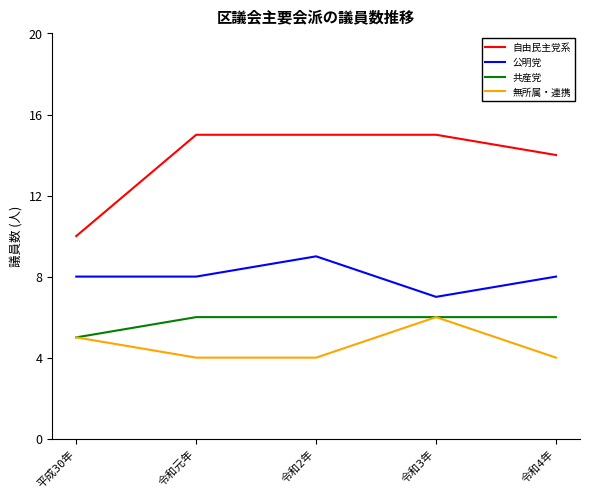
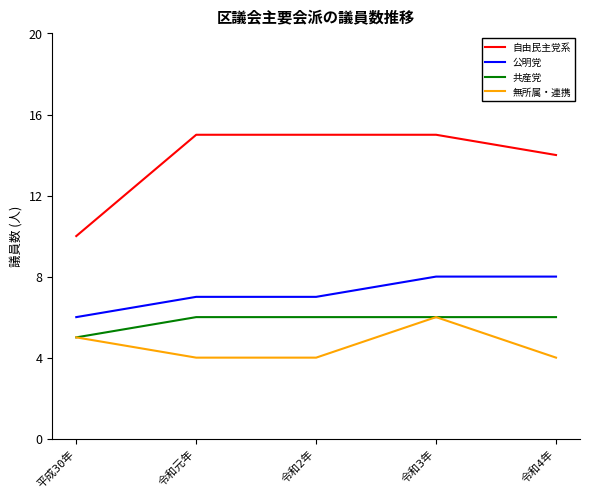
公明党, 平成30年: 8 -> 6
公明党, 令和元年: 8 -> 7
公明党, 令和2年: 9 -> 7
公明党, 令和3年: 7 -> 8
